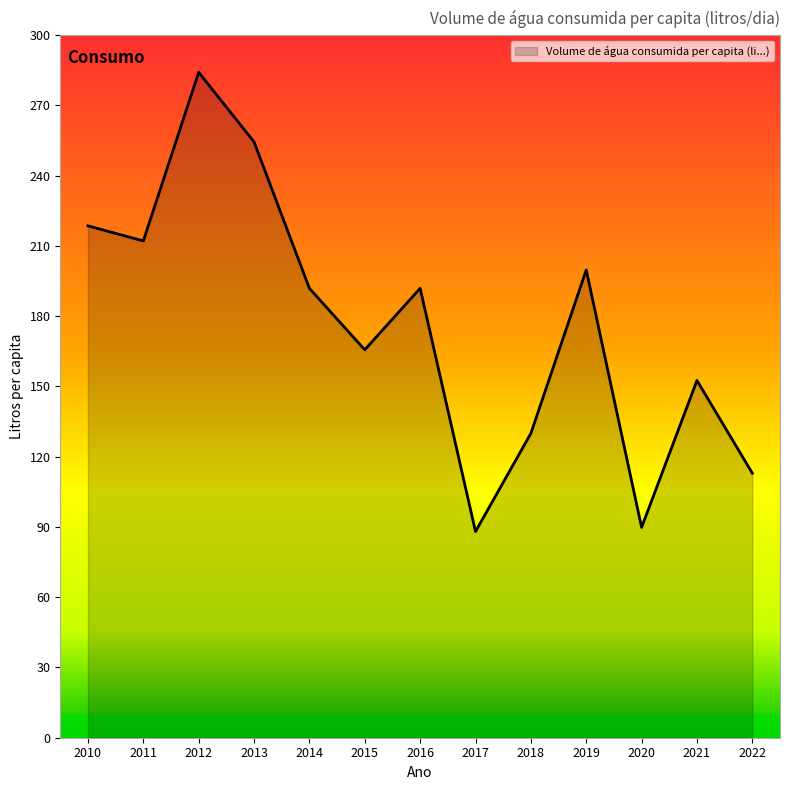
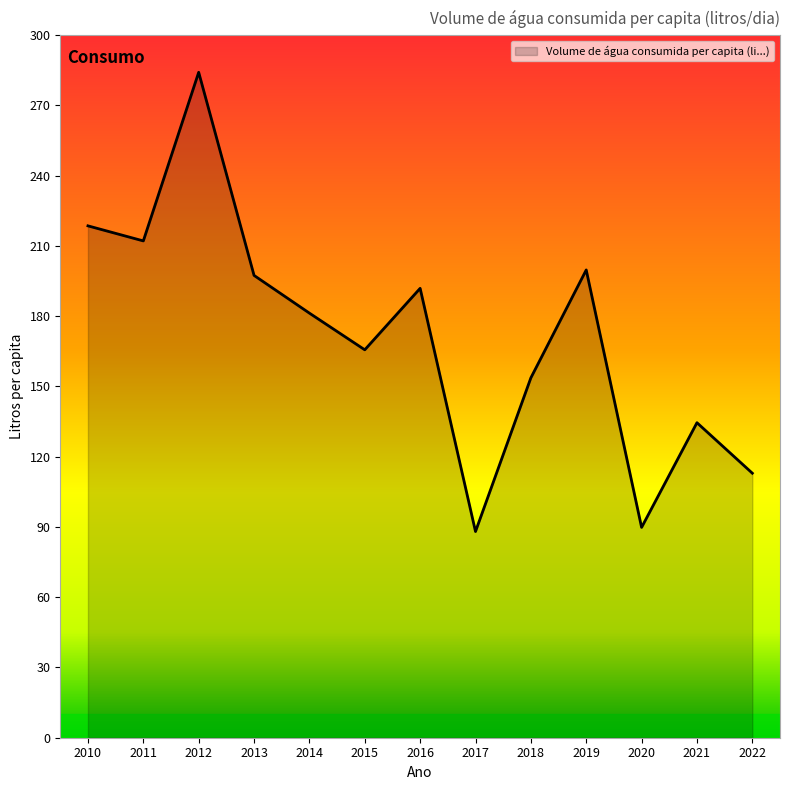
2013: 254 -> 197
2014: 192 -> 181
2018: 130 -> 154
2021: 153 -> 135
